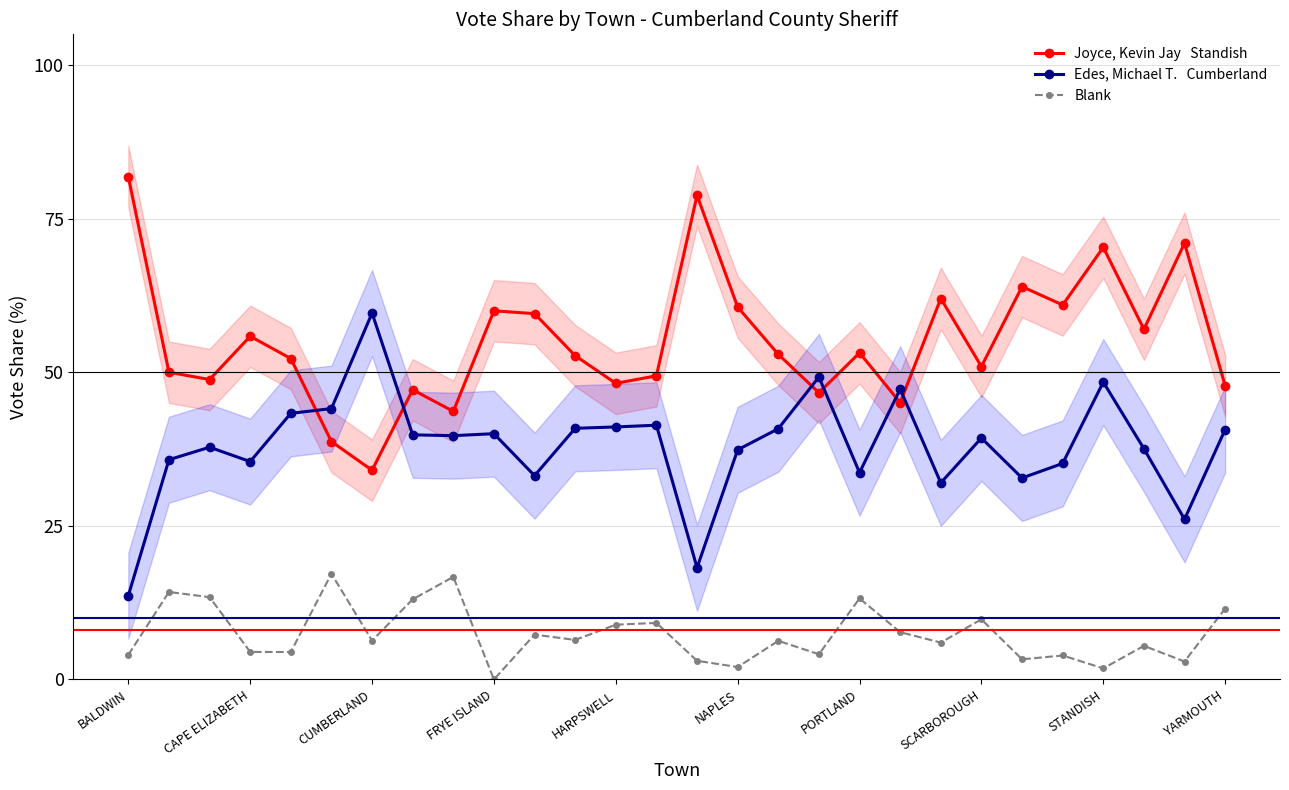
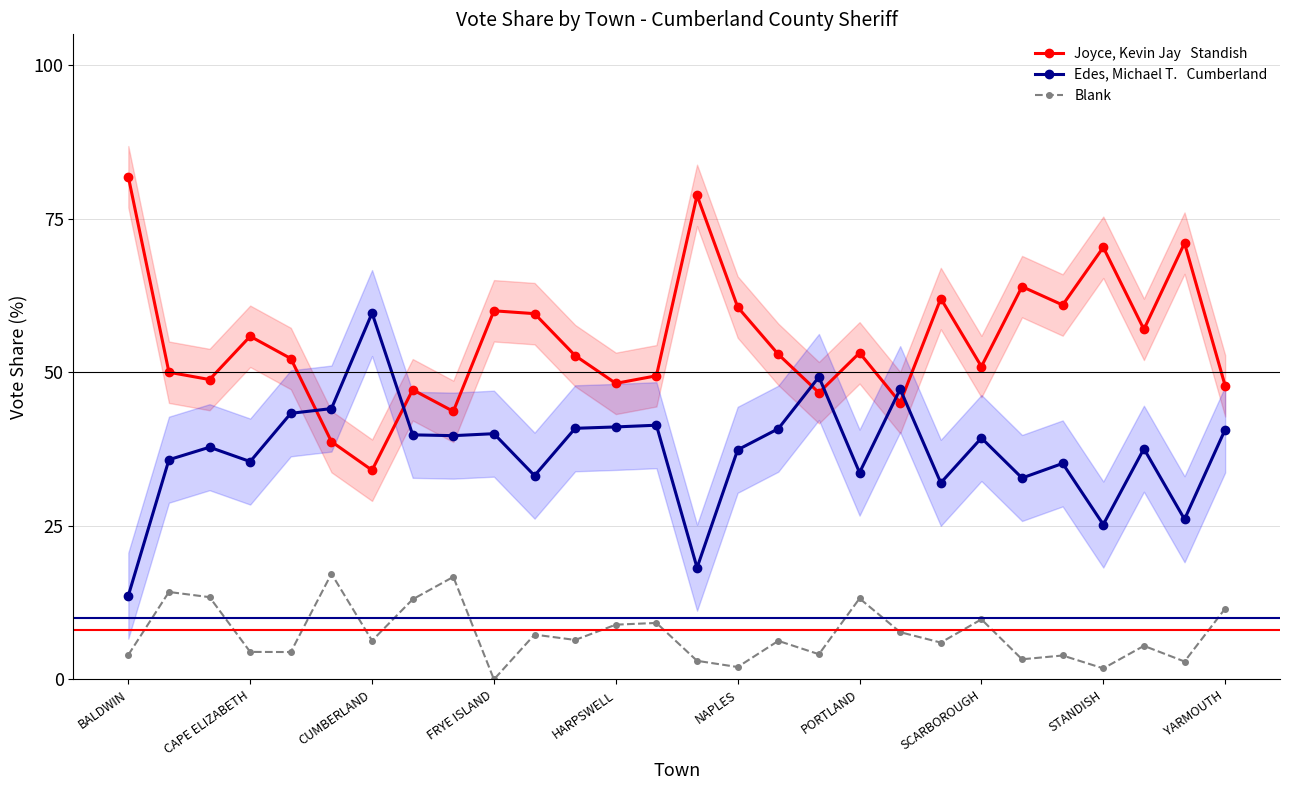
Edes, Michael T. Cumberland, STANDISH: 48 -> 25
